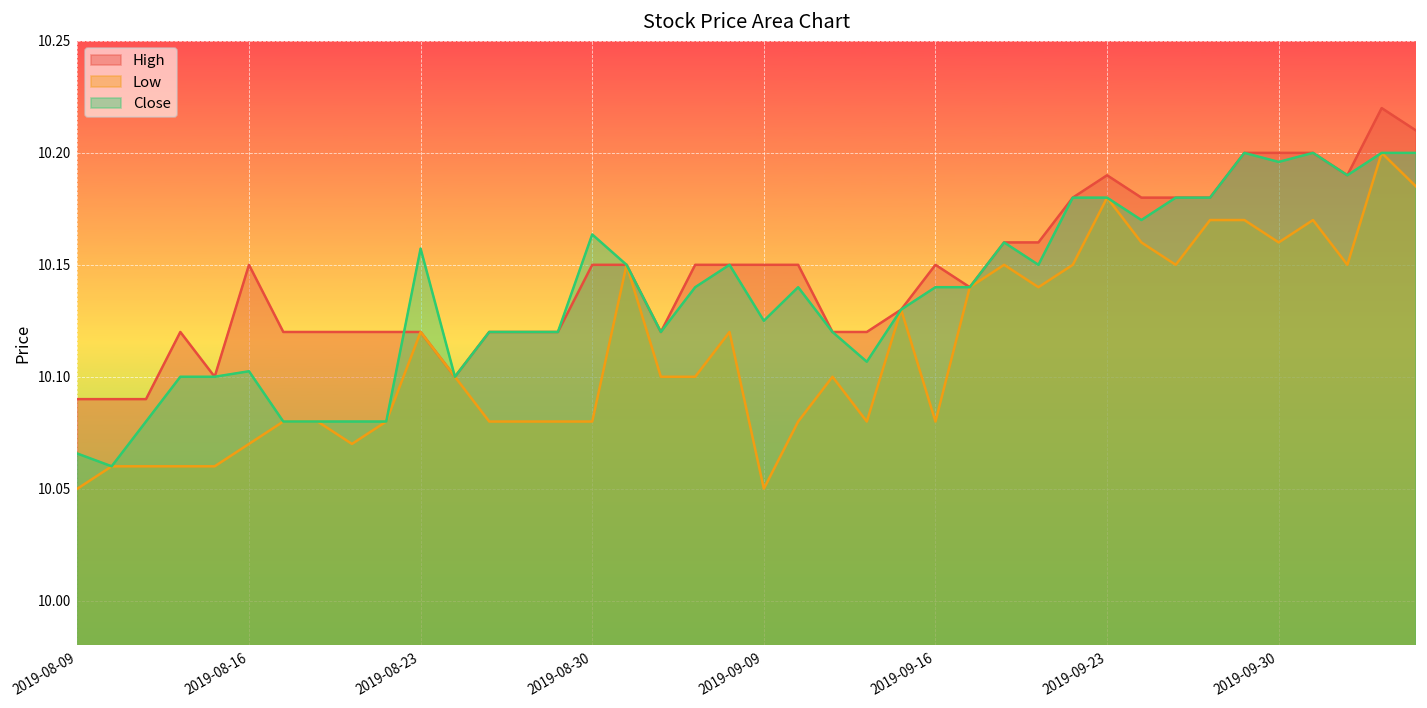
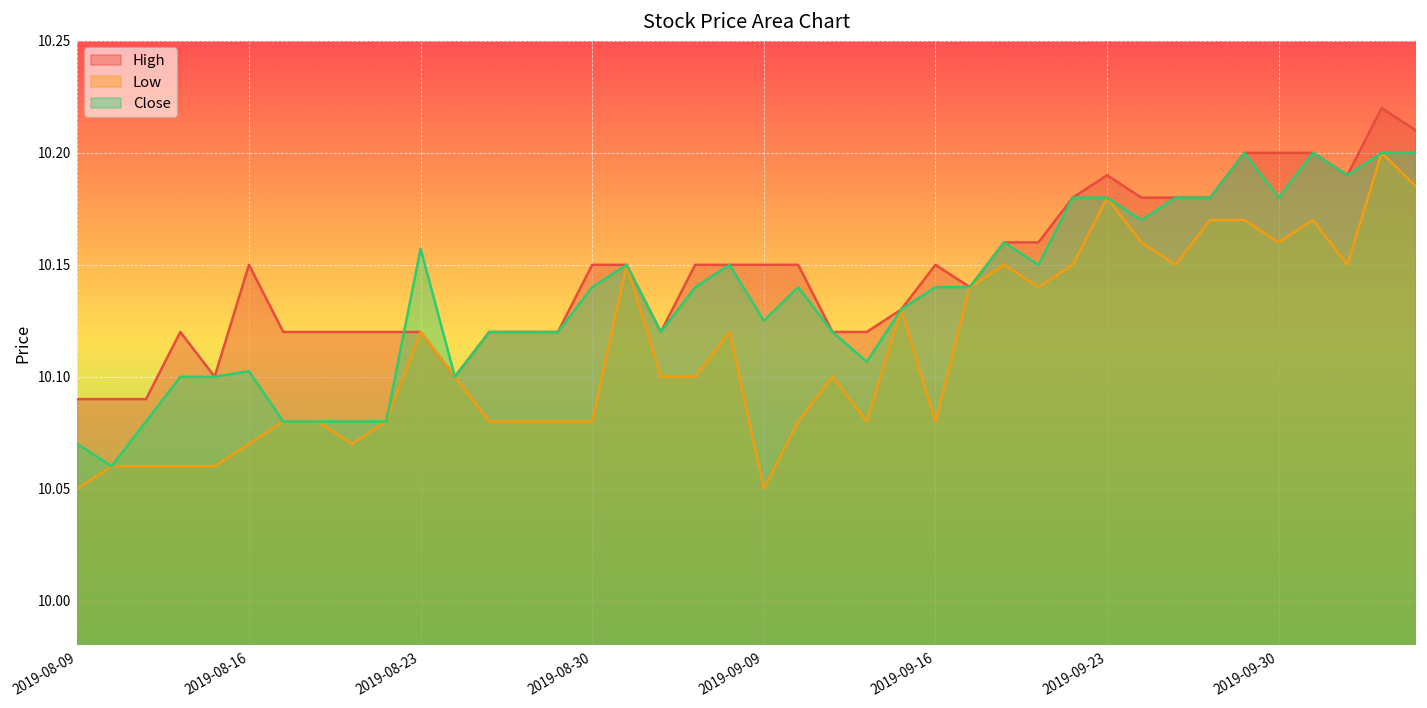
Close, 2019-08-09: 10.066 -> 10.070
Close, 2019-08-30: 10.164 -> 10.140
Close, 2019-09-30: 10.196 -> 10.180
